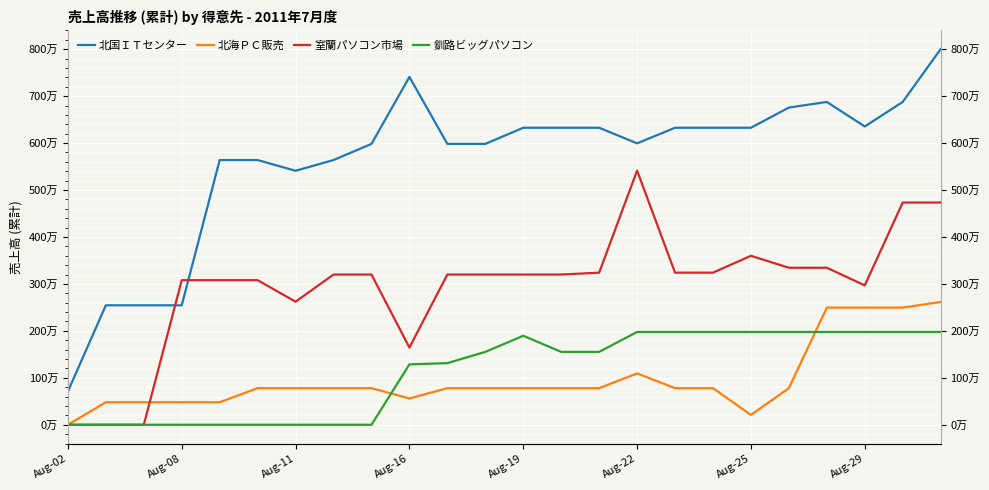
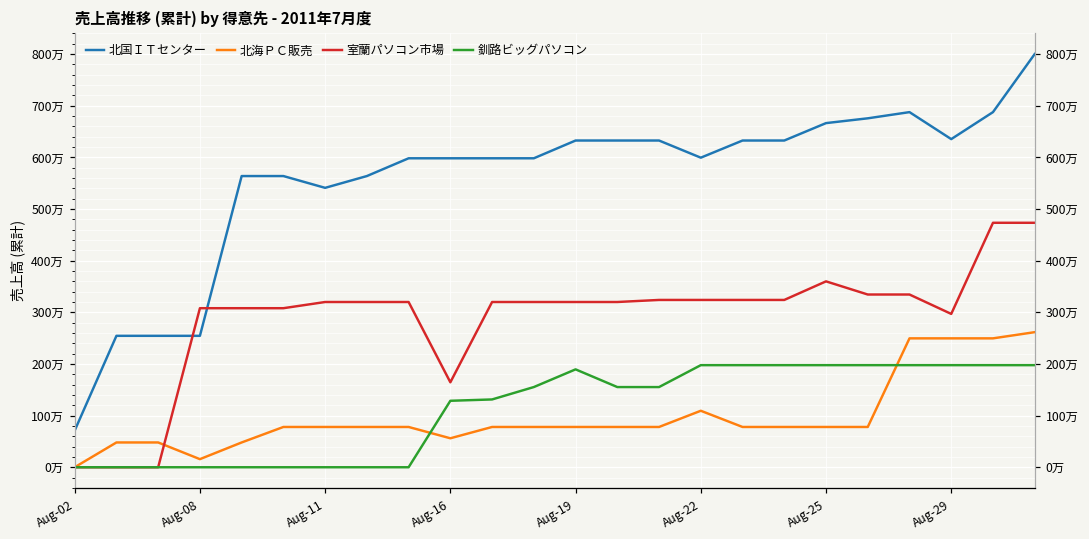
北海ＰＣ販売, Aug-08: 50万 -> 20万
室蘭パソコン市場, Aug-11: 260万 -> 320万
北国ＩＴセンター, Aug-16: 740万 -> 600万
室蘭パソコン市場, Aug-22: 540万 -> 320万
北国ＩＴセンター, Aug-25: 630万 -> 670万
北海ＰＣ販売, Aug-25: 20万 -> 80万
